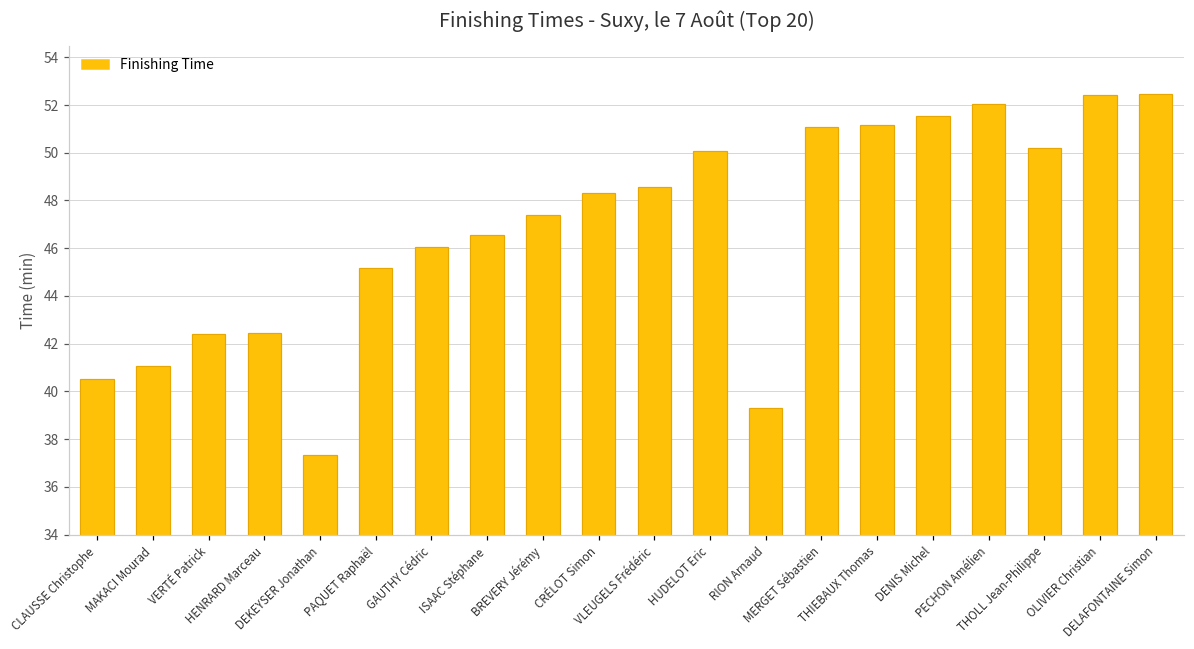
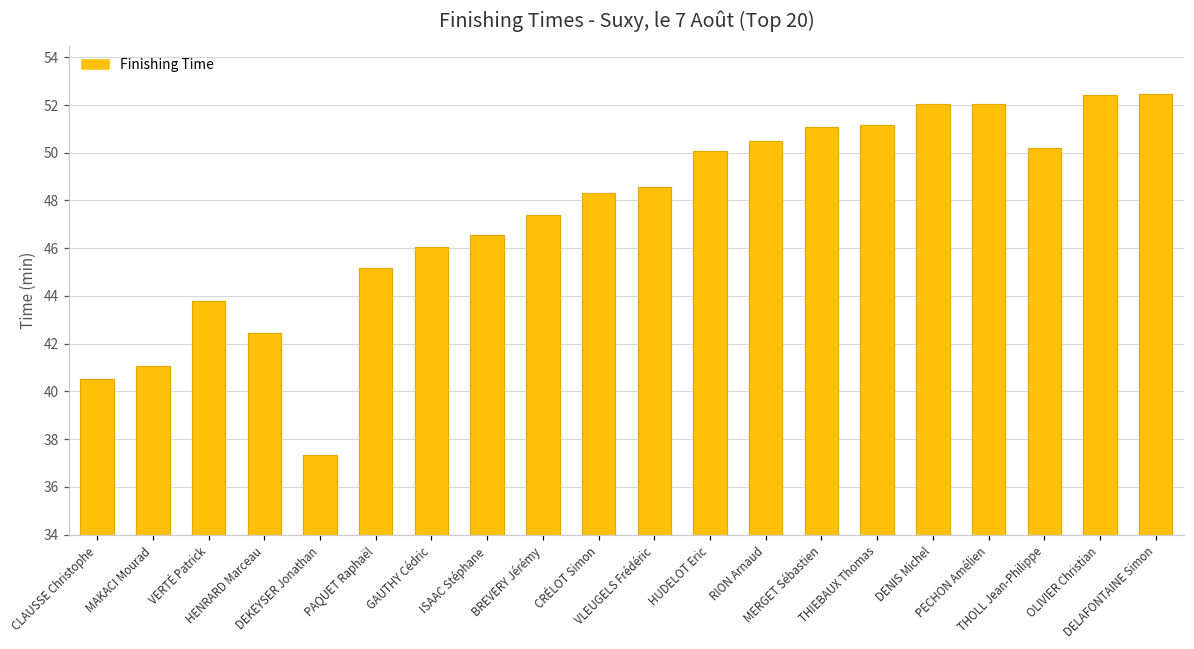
VERTÉ Patrick: 42.4 -> 43.8
RION Arnaud: 39.3 -> 50.5
DENIS Michel: 51.5 -> 52.1
